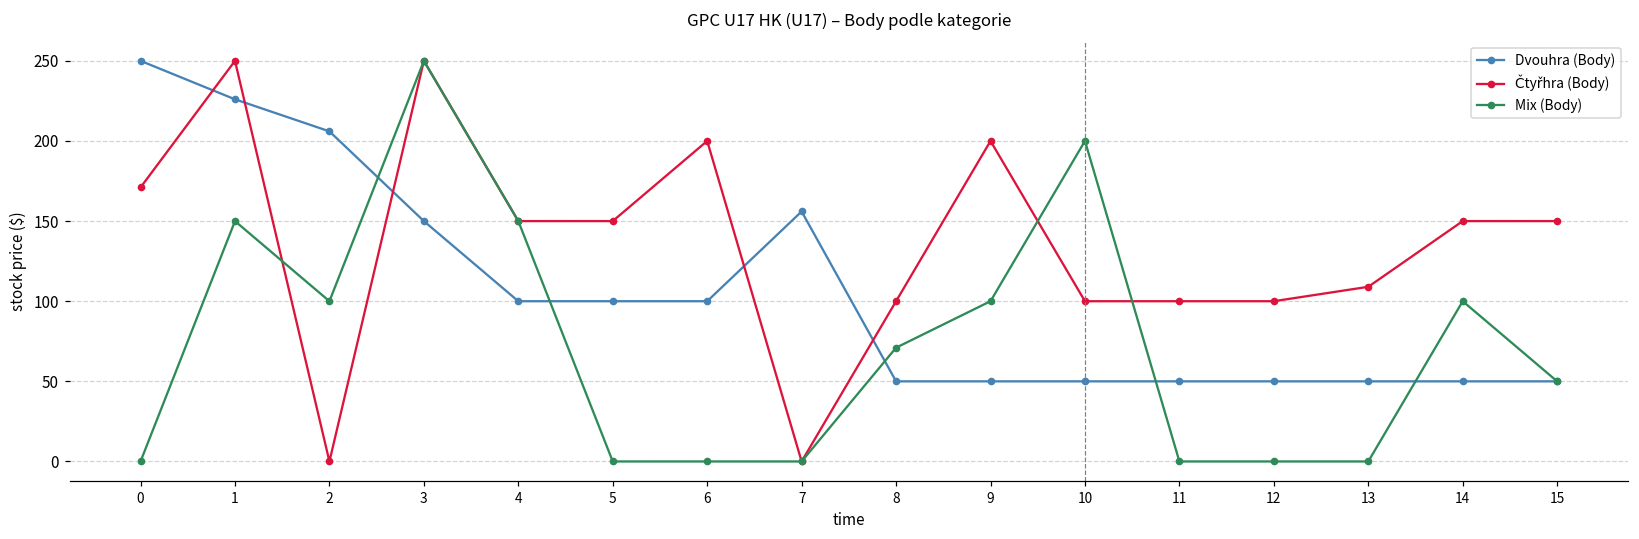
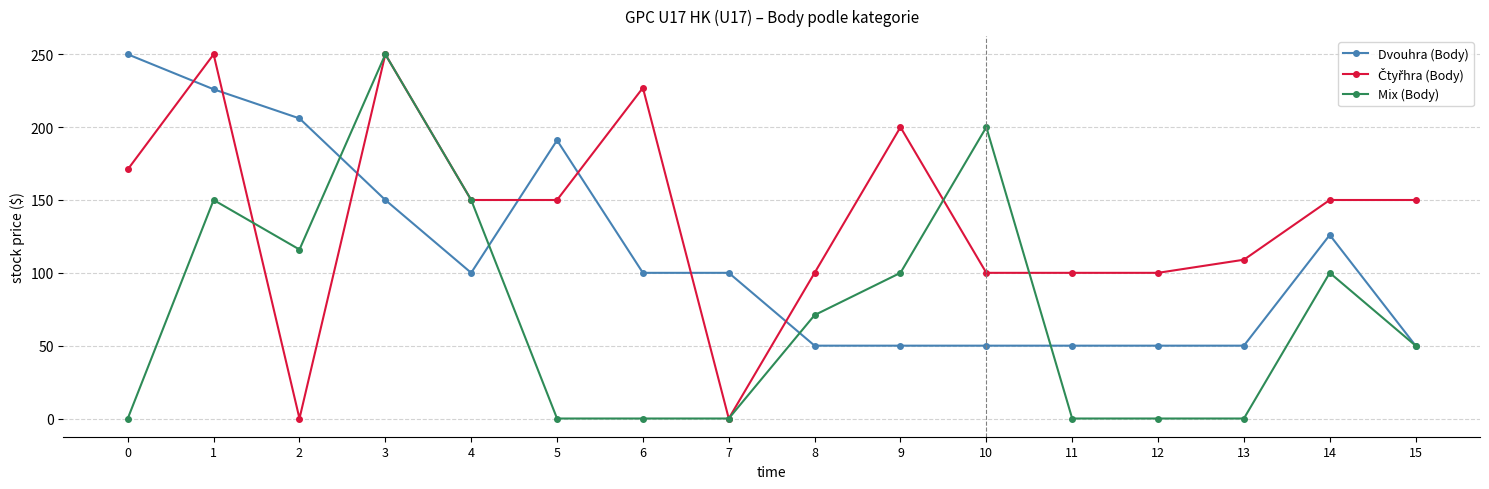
Mix (Body), 2: 100 -> 116
Dvouhra (Body), 5: 100 -> 191
Čtyřhra (Body), 6: 200 -> 227
Dvouhra (Body), 7: 156 -> 100
Dvouhra (Body), 14: 50 -> 126
